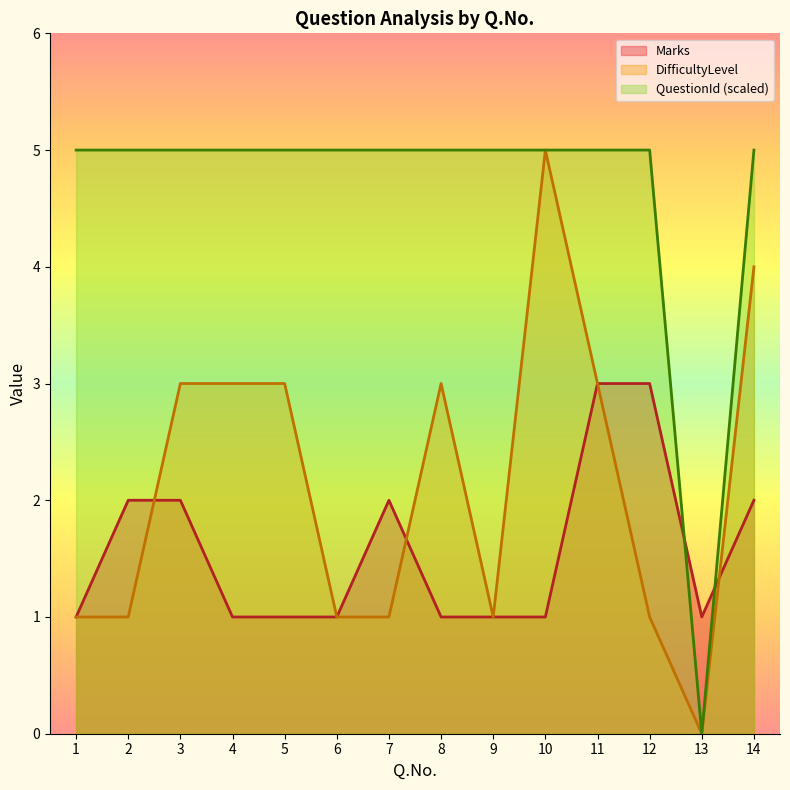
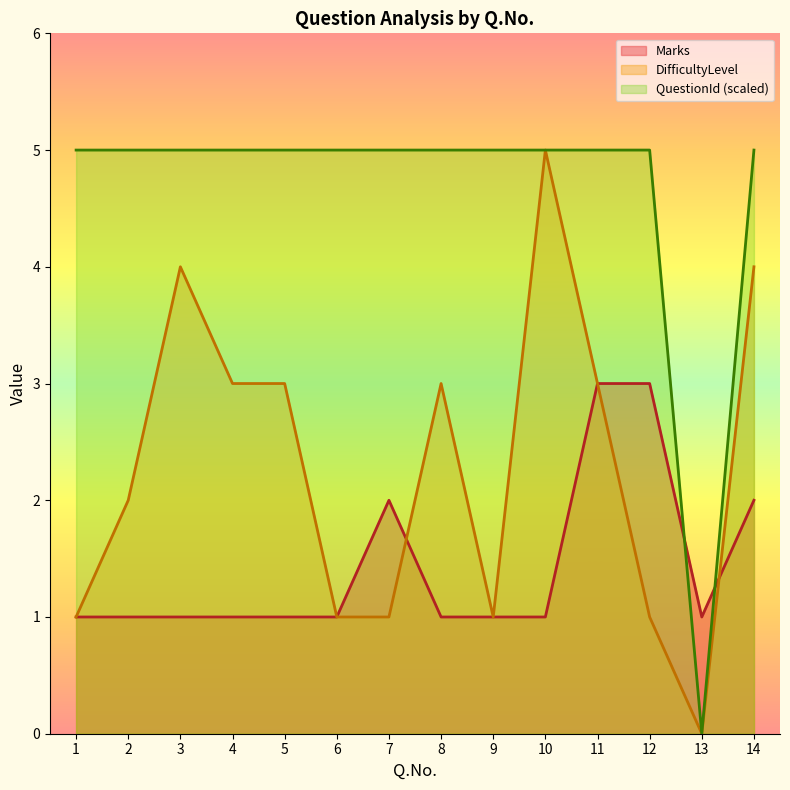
Marks, 2: 2 -> 1
DifficultyLevel, 2: 1 -> 2
Marks, 3: 2 -> 1
DifficultyLevel, 3: 3 -> 4
